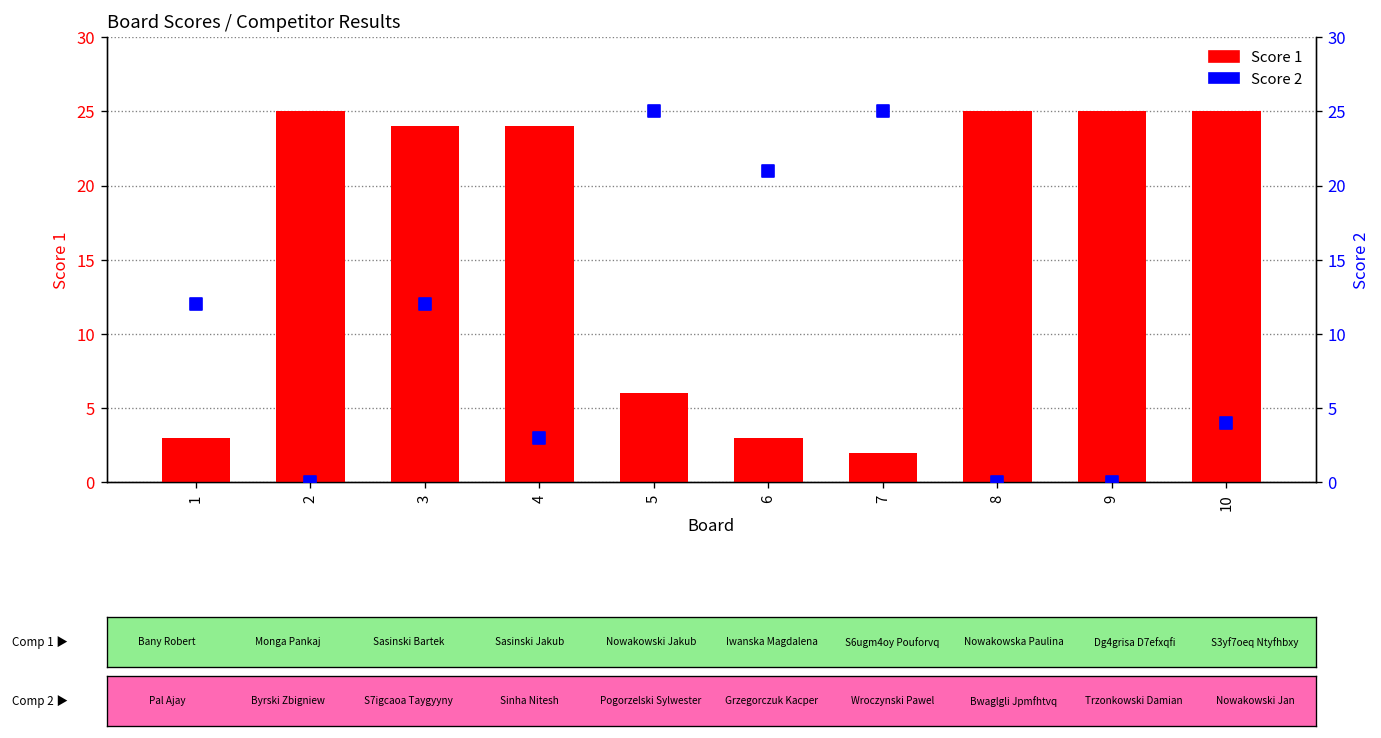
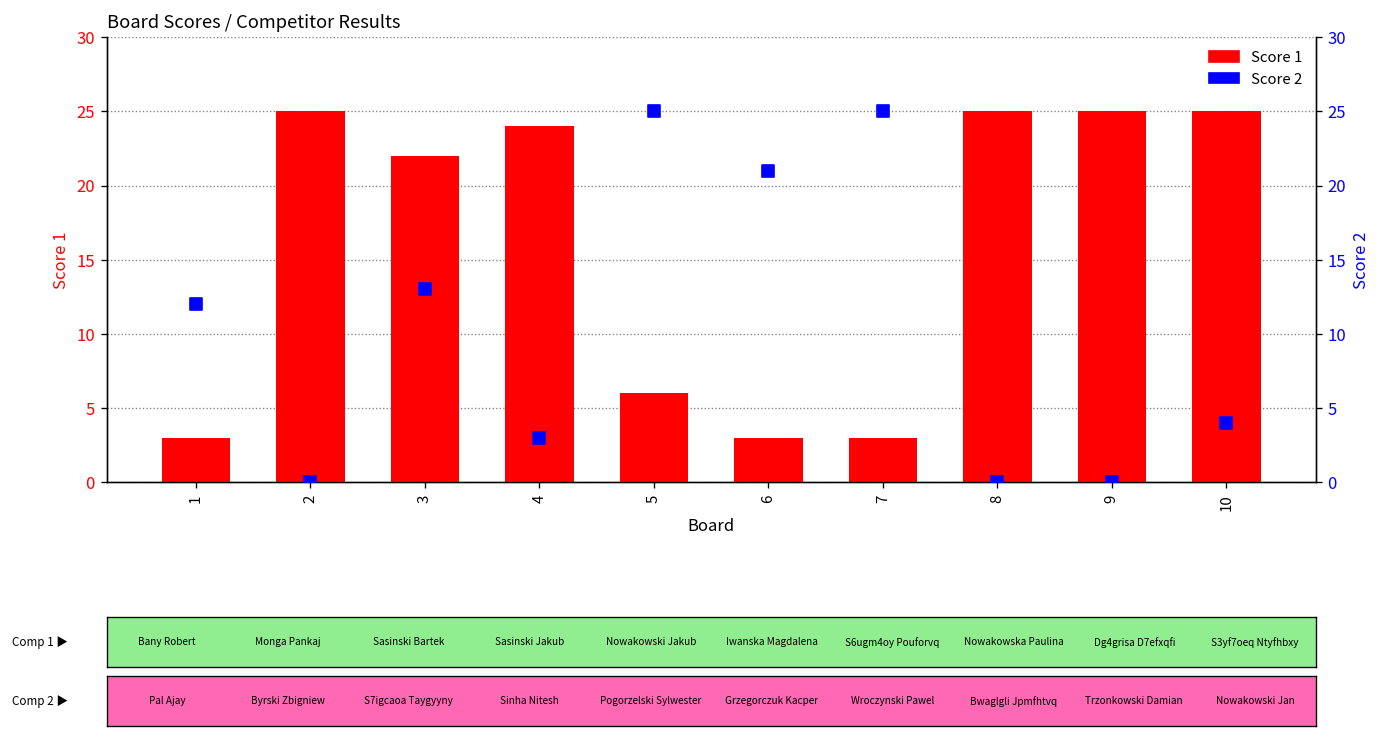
Score 1, 3: 24 -> 22
Score 1, 7: 2 -> 3
Score 2, 3: 12 -> 13
